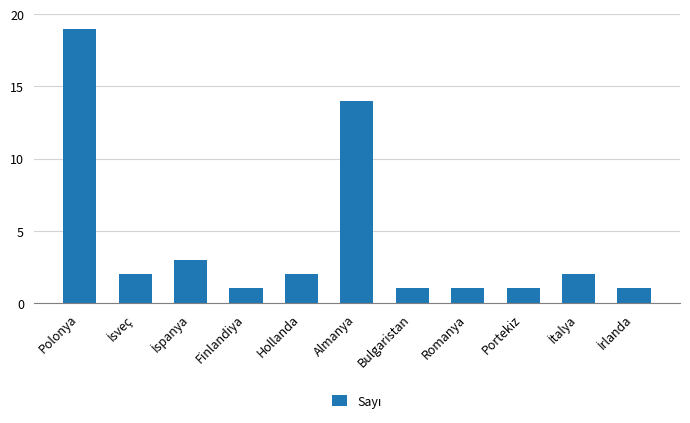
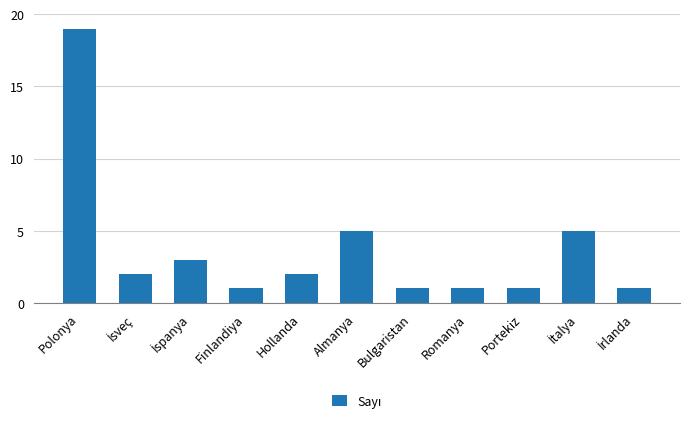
Almanya: 14 -> 5
İtalya: 2 -> 5
